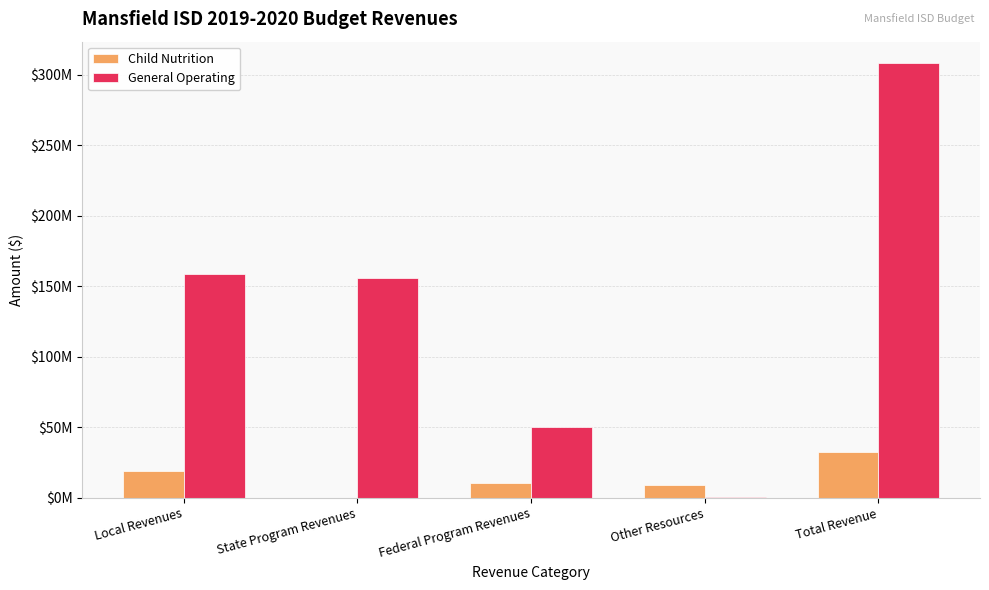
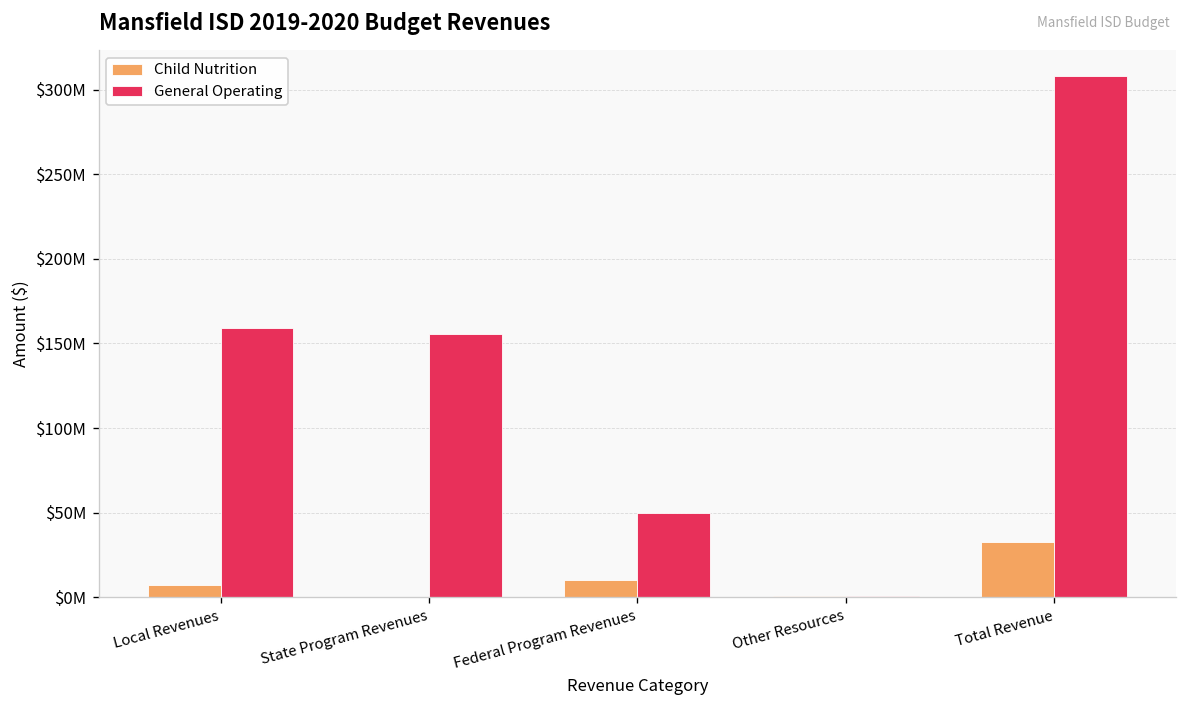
Child Nutrition, Local Revenues: $19000000 -> $7000000
Child Nutrition, Other Resources: $9000000 -> $1000000
